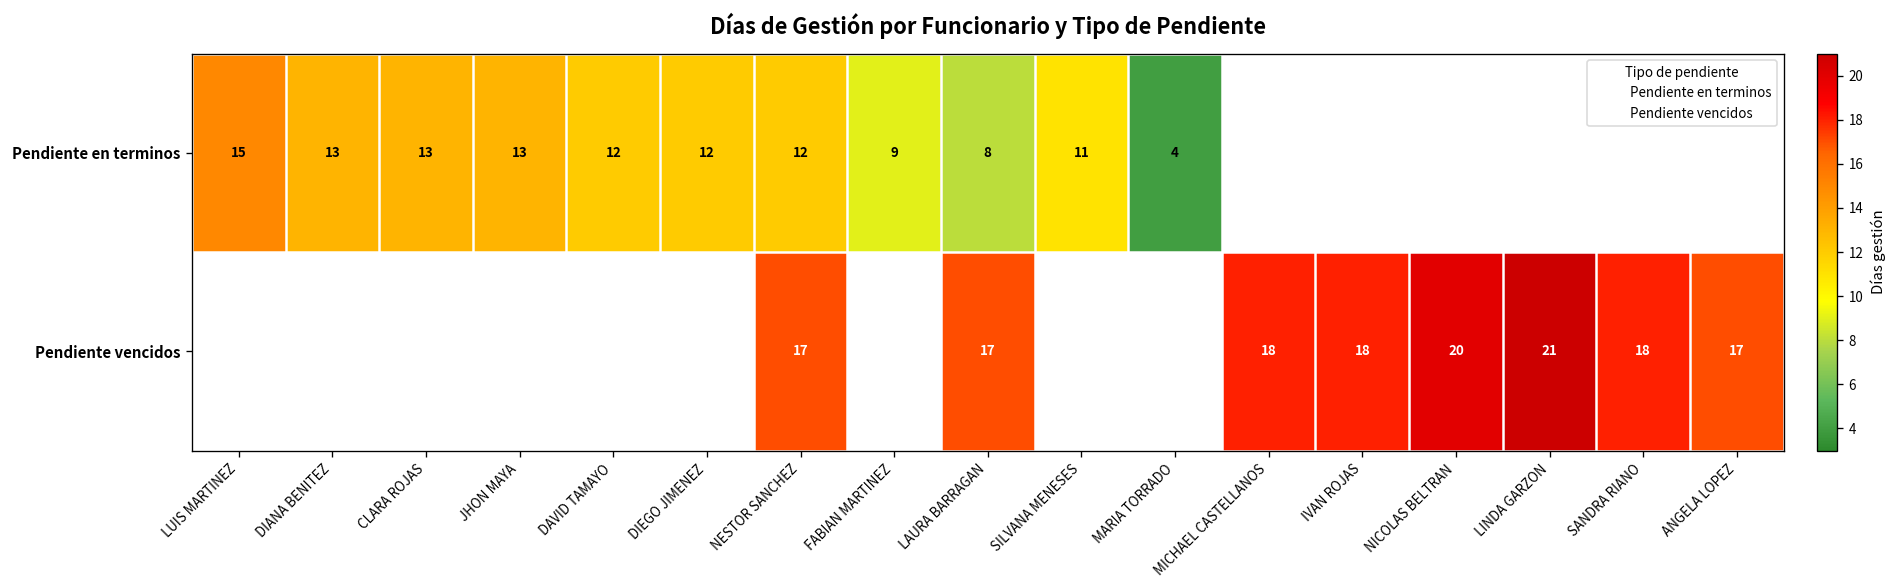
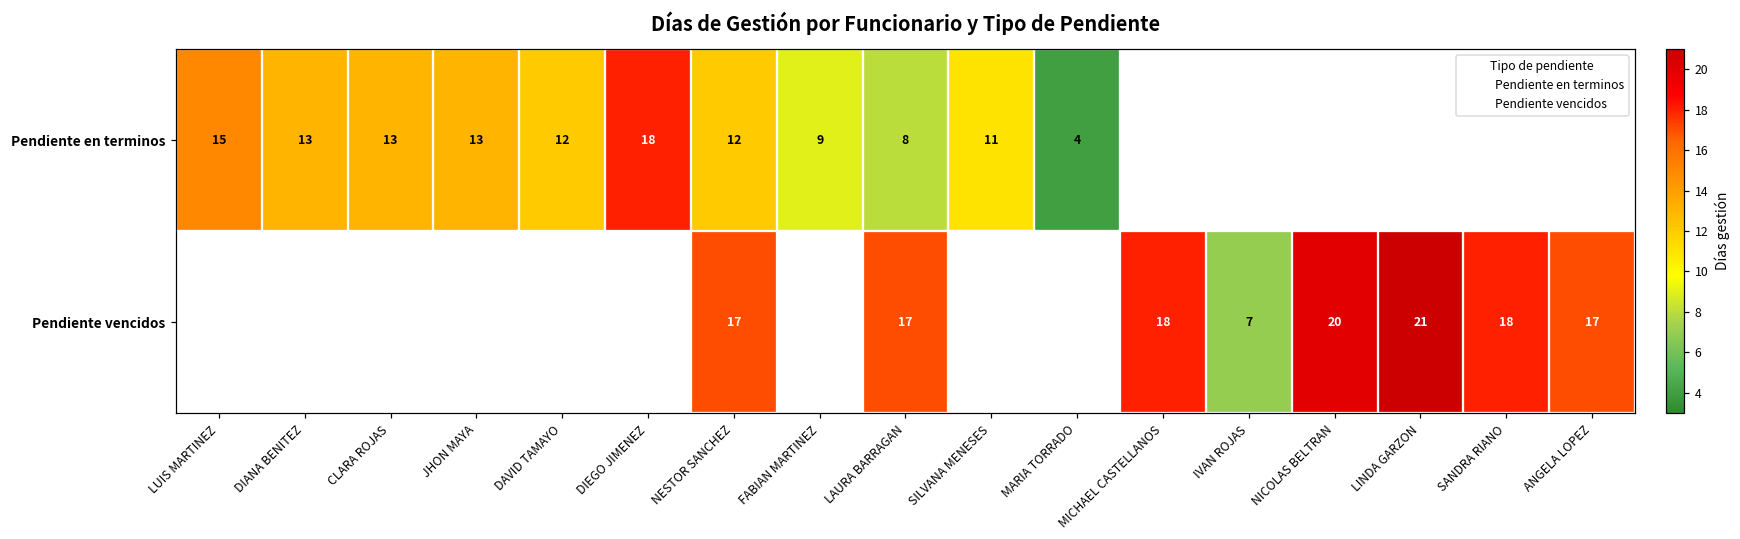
Pendiente en terminos, DIEGO JIMENEZ: 12 -> 18
Pendiente vencidos, IVAN ROJAS: 18 -> 7
